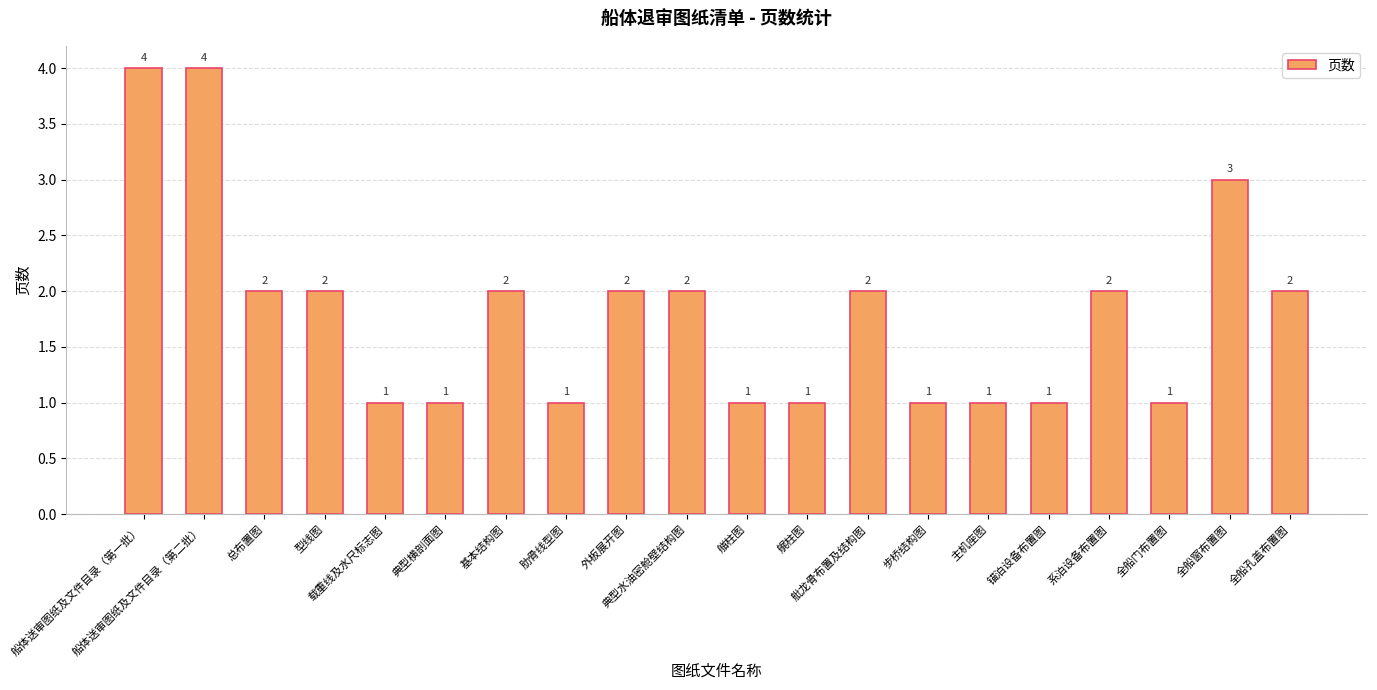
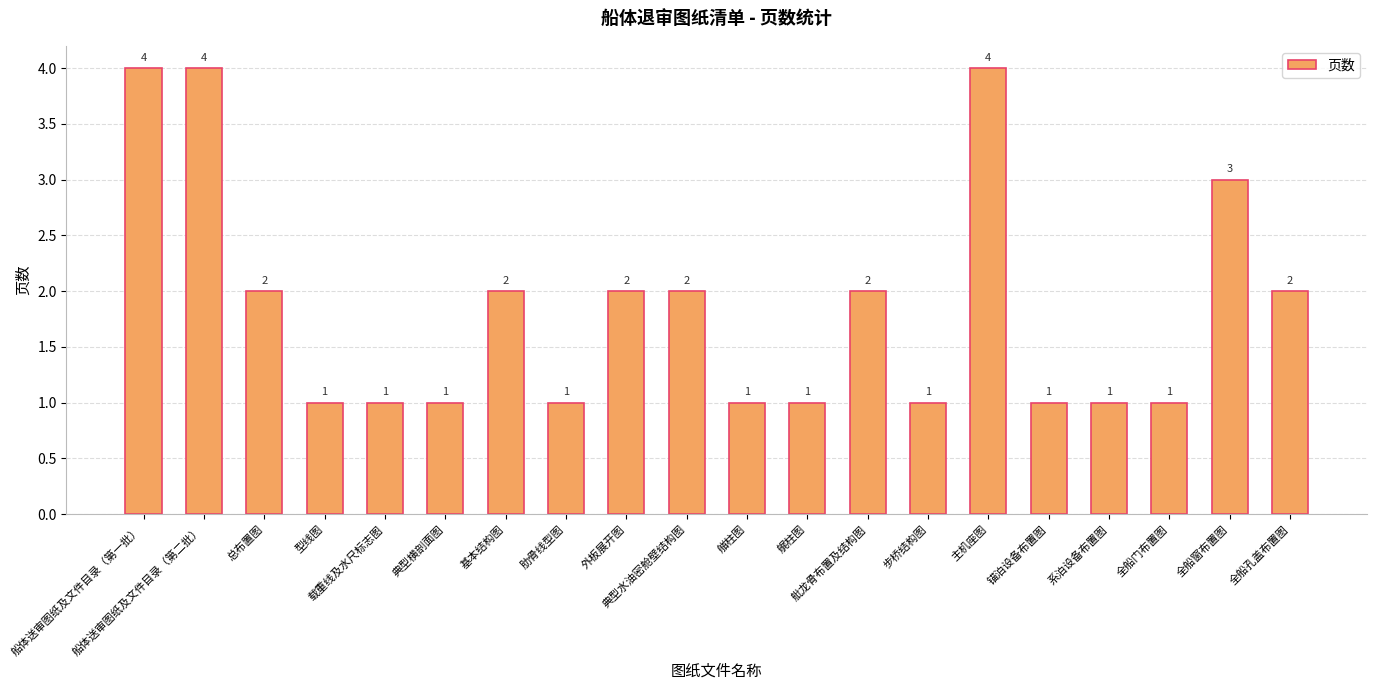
型线图: 2 -> 1
主机座图: 1 -> 4
系泊设备布置图: 2 -> 1
